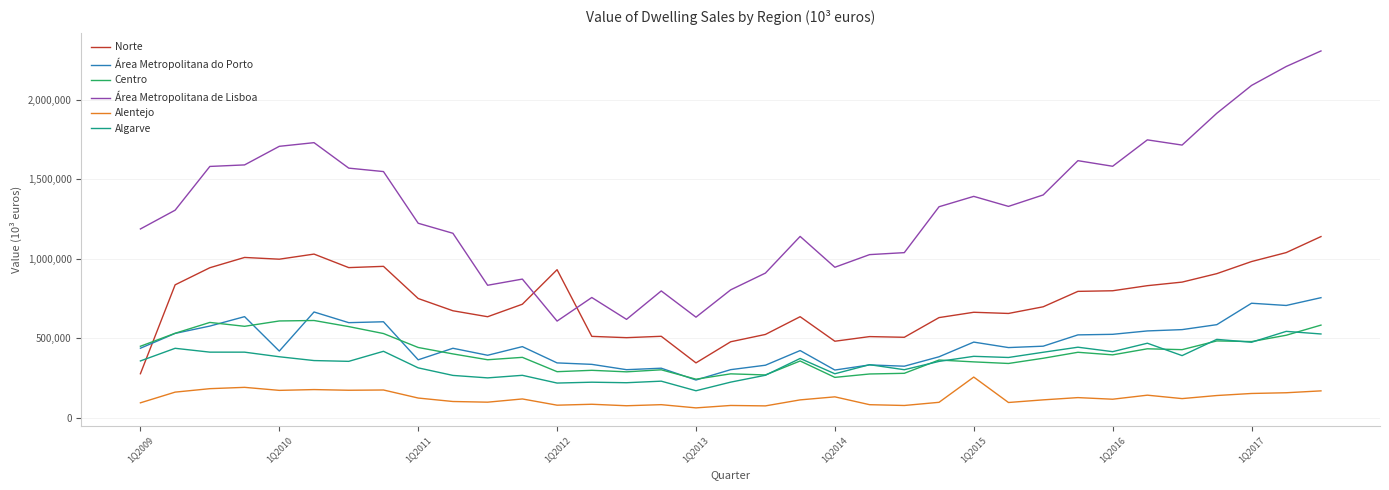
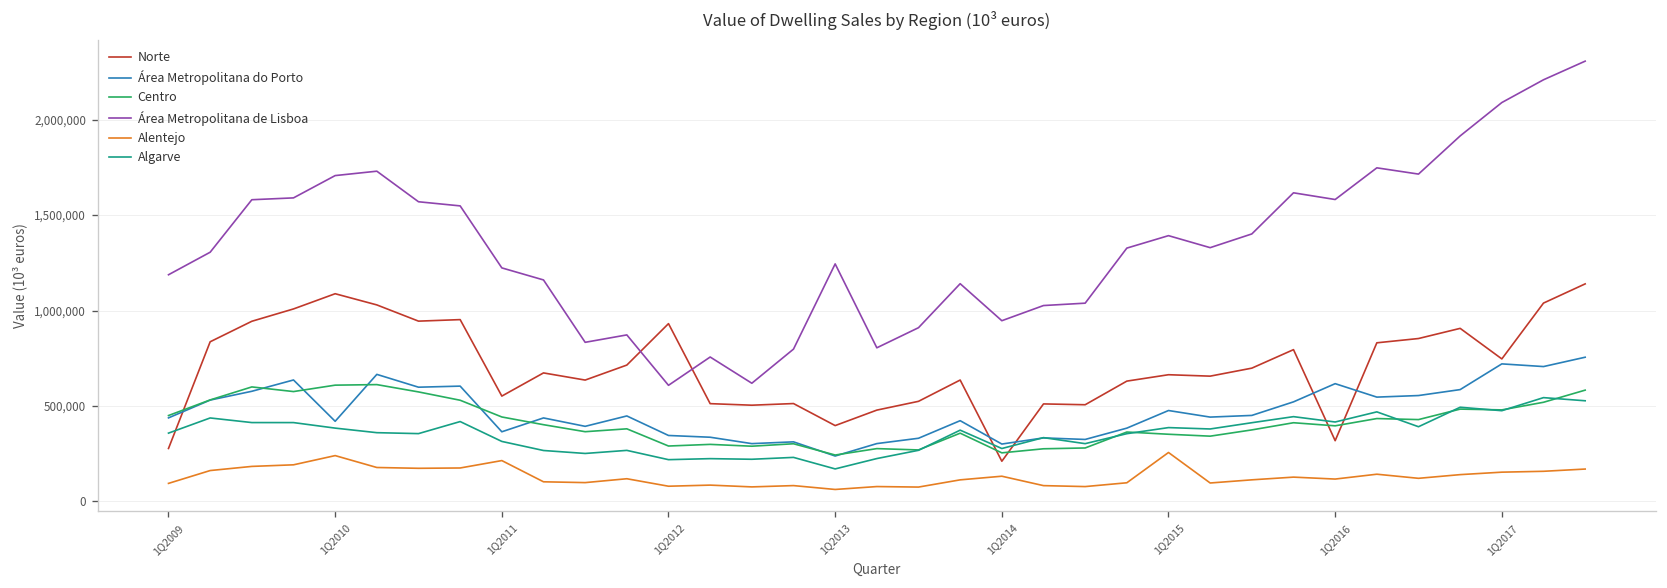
Norte, 1Q2010: 1,000,000 -> 1,090,000
Alentejo, 1Q2010: 170,000 -> 240,000
Norte, 1Q2011: 750,000 -> 550,000
Alentejo, 1Q2011: 120,000 -> 210,000
Norte, 1Q2013: 350,000 -> 400,000
Área Metropolitana de Lisboa, 1Q2013: 630,000 -> 1,240,000
Norte, 1Q2014: 480,000 -> 210,000
Norte, 1Q2016: 800,000 -> 320,000
Área Metropolitana do Porto, 1Q2016: 520,000 -> 620,000
Norte, 1Q2017: 980,000 -> 750,000
